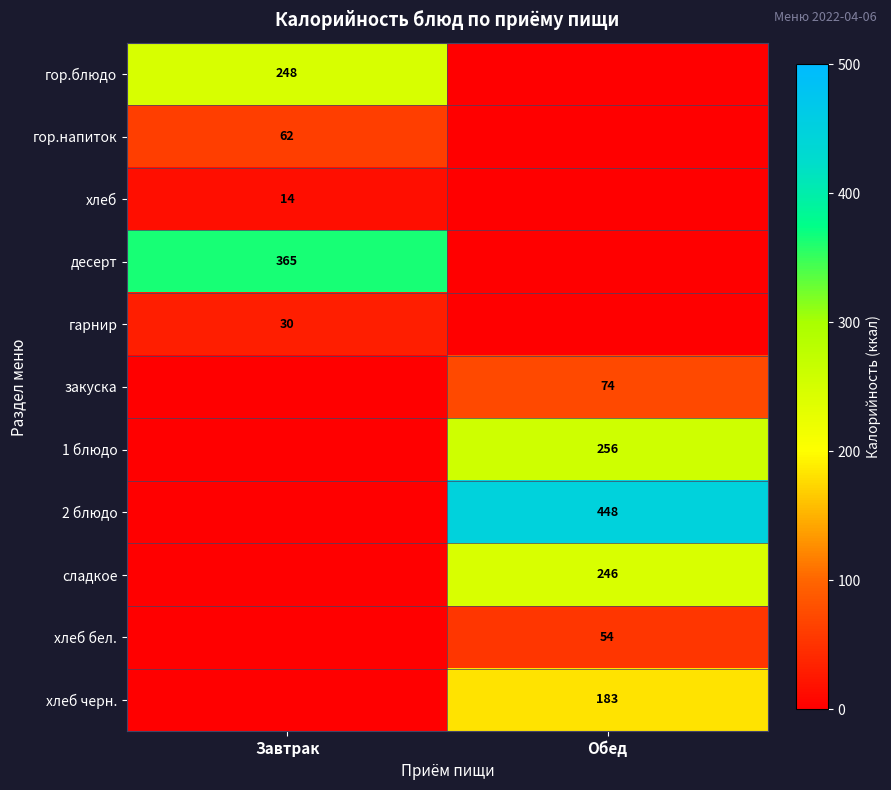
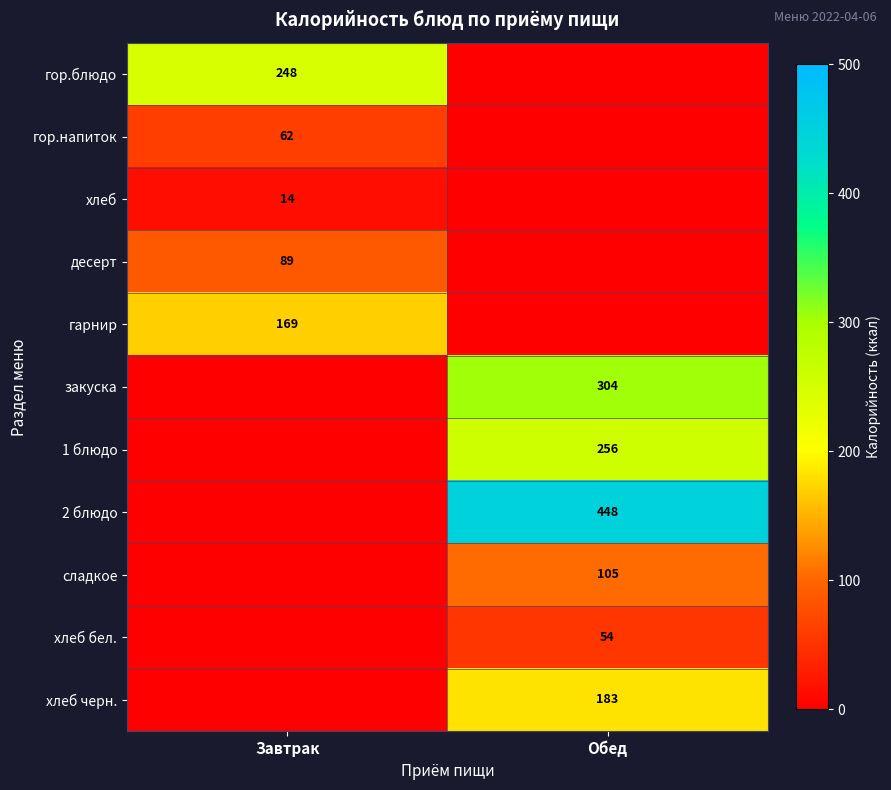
десерт, Завтрак: 365 -> 89
гарнир, Завтрак: 30 -> 169
закуска, Обед: 74 -> 304
сладкое, Обед: 246 -> 105
